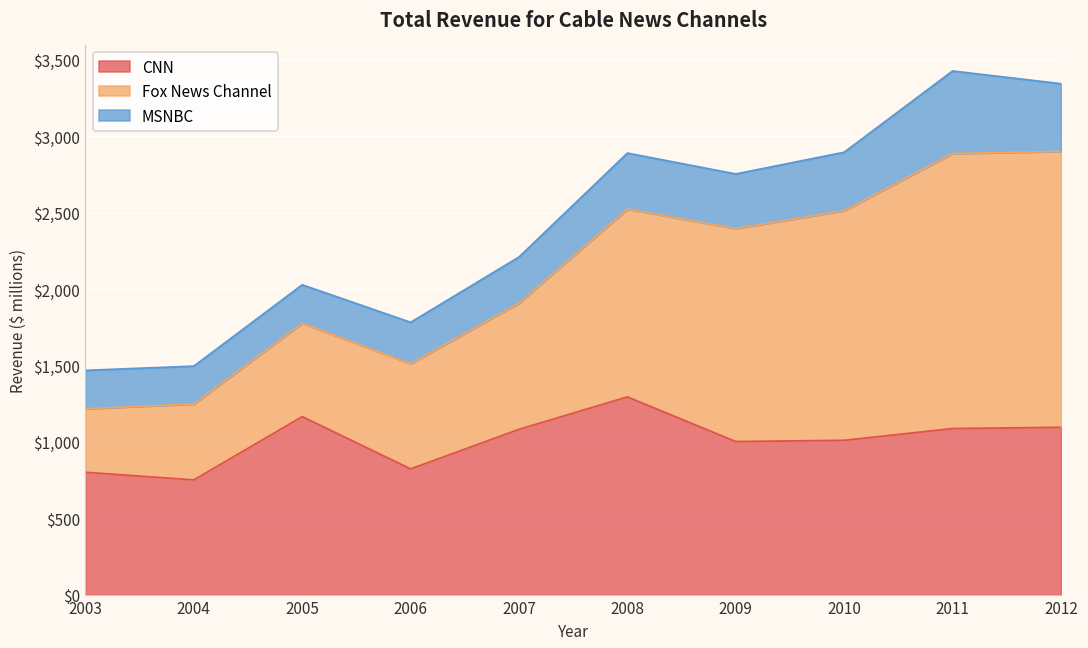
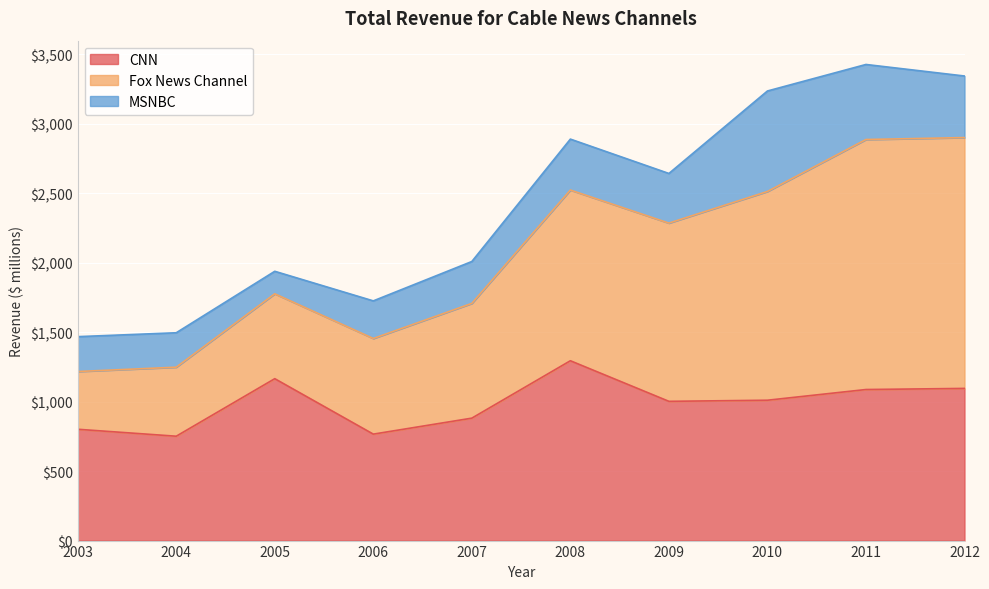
MSNBC, 2005: $250 -> $160
CNN, 2006: $820 -> $770
CNN, 2007: $1,080 -> $880
Fox News Channel, 2009: $1,390 -> $1,280
MSNBC, 2010: $380 -> $720
